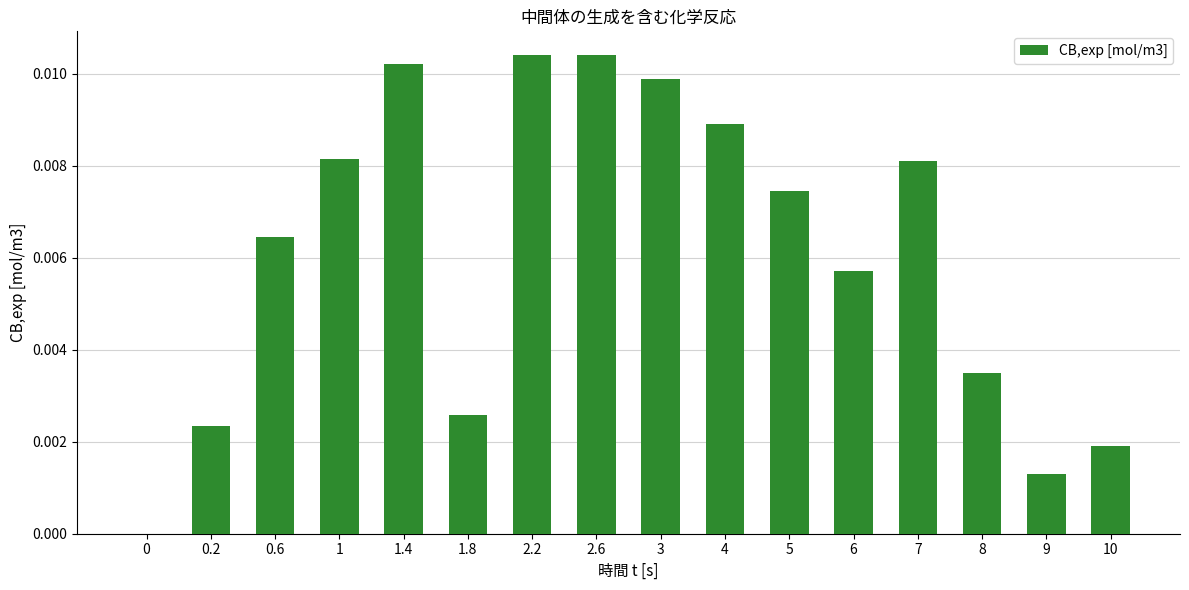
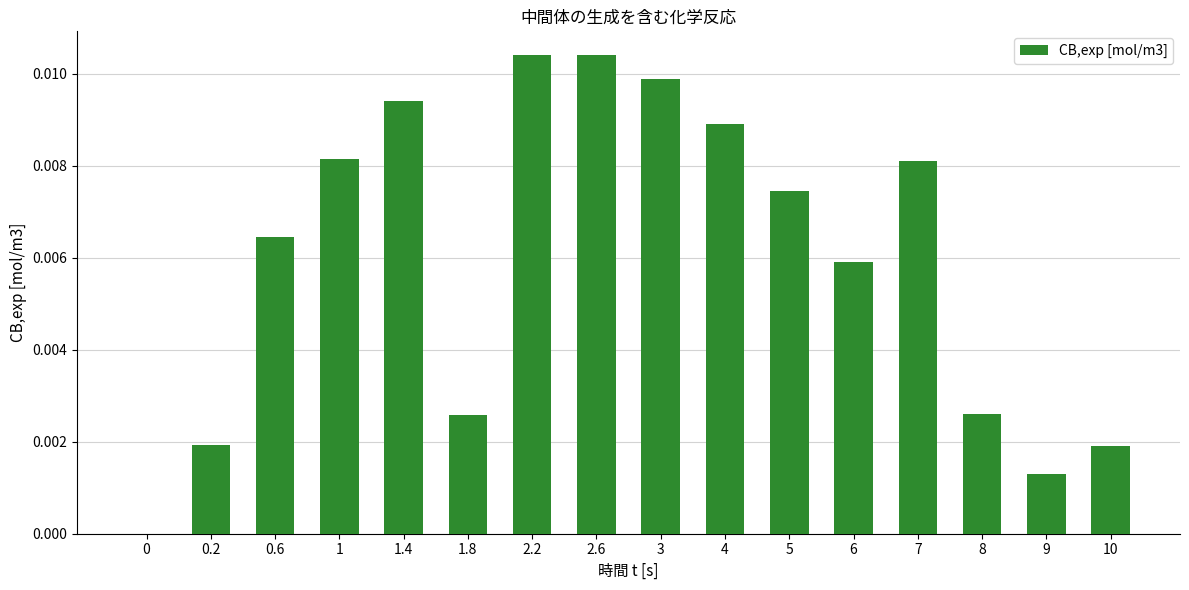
0.2: 0.0024 -> 0.0019
1.4: 0.0102 -> 0.0094
6: 0.0057 -> 0.0059
8: 0.0035 -> 0.0026
